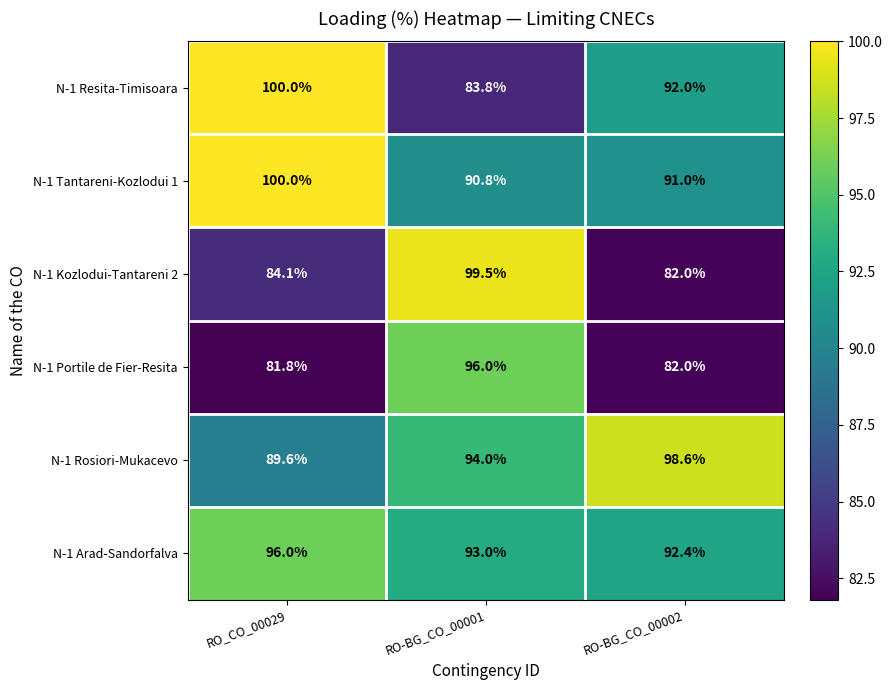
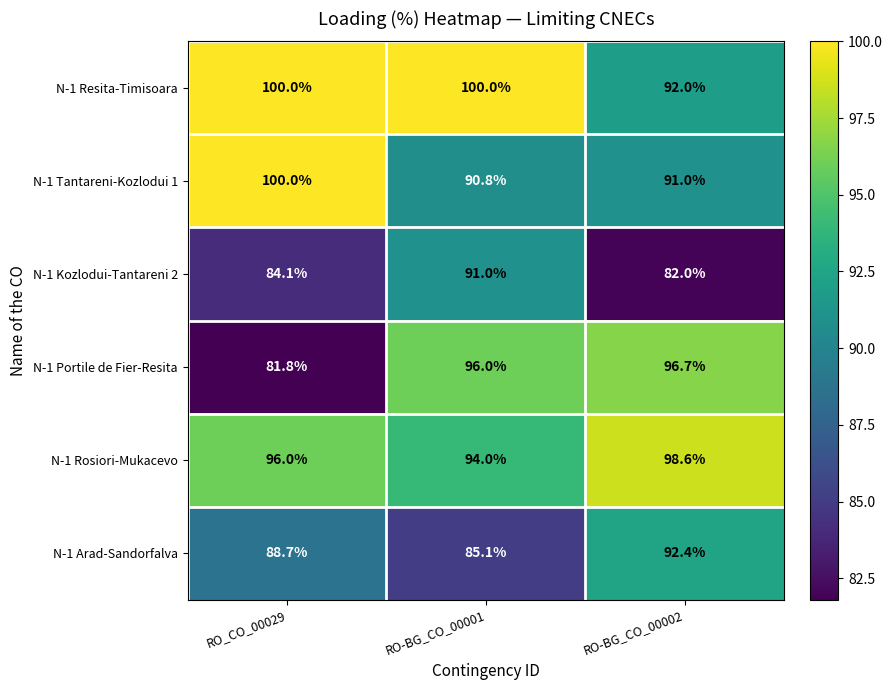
N-1 Resita-Timisoara, RO-BG_CO_00001: 83.8% -> 100.0%
N-1 Kozlodui-Tantareni 2, RO-BG_CO_00001: 99.5% -> 91.0%
N-1 Portile de Fier-Resita, RO-BG_CO_00002: 82.0% -> 96.7%
N-1 Rosiori-Mukacevo, RO_CO_00029: 89.6% -> 96.0%
N-1 Arad-Sandorfalva, RO_CO_00029: 96.0% -> 88.7%
N-1 Arad-Sandorfalva, RO-BG_CO_00001: 93.0% -> 85.1%
